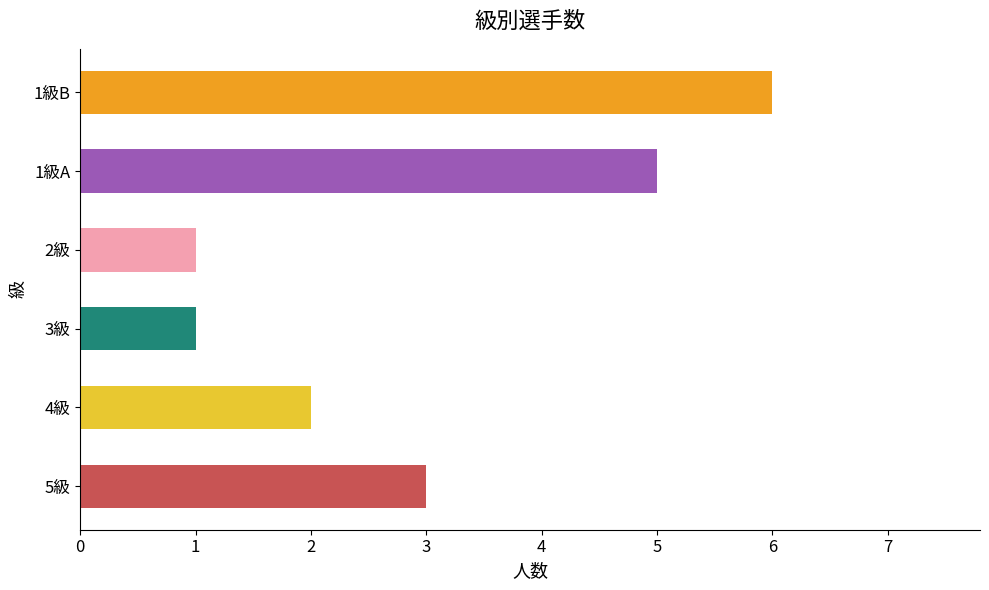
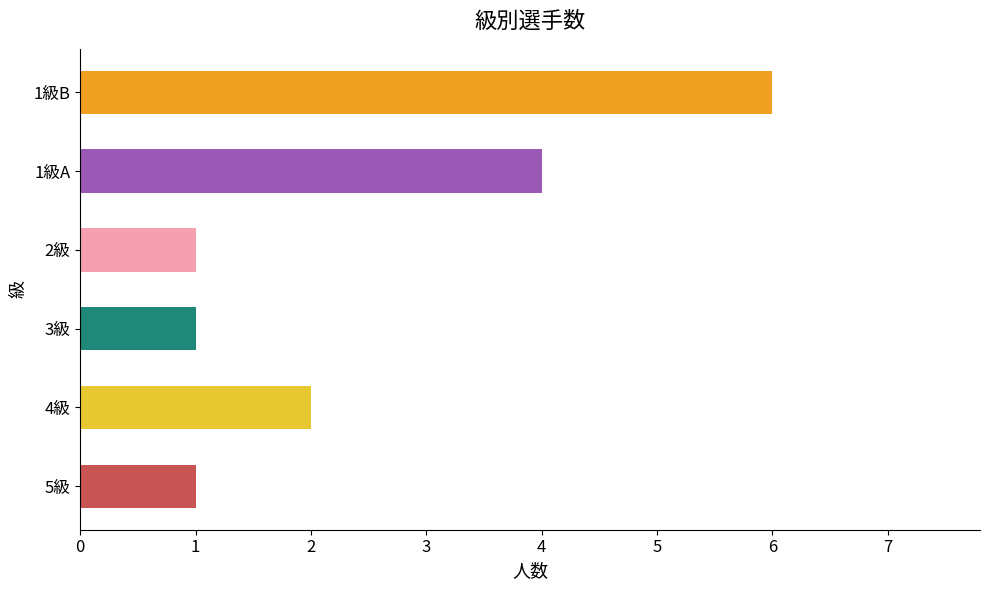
1級A: 5 -> 4
5級: 3 -> 1
